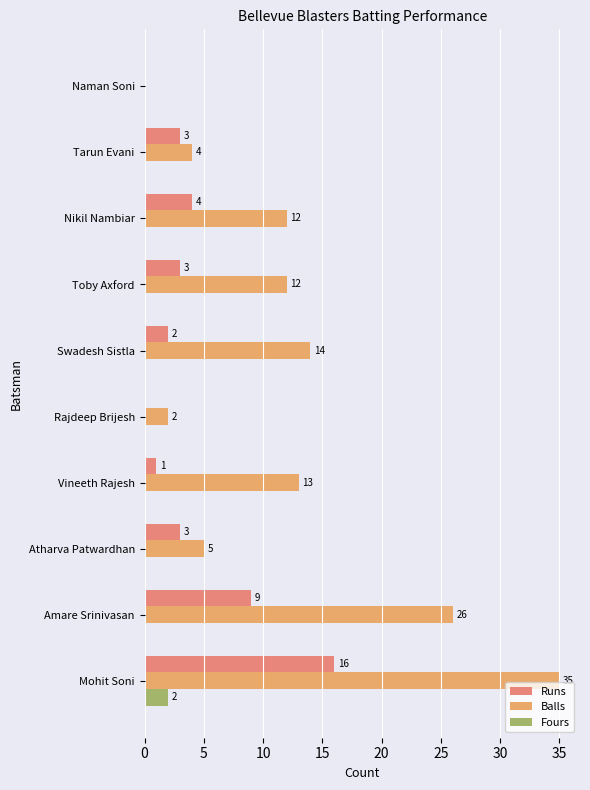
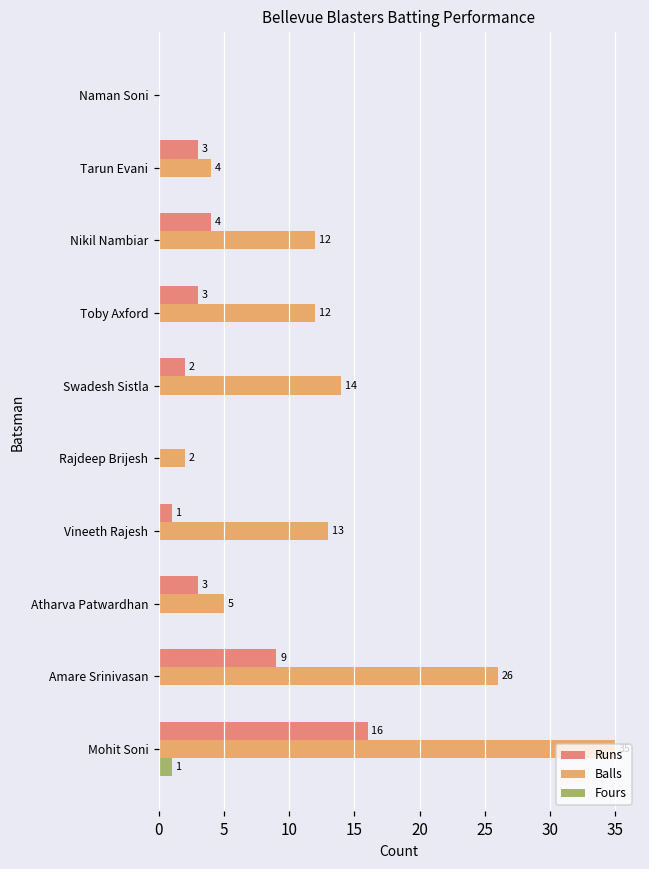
Fours, Mohit Soni: 2 -> 1
